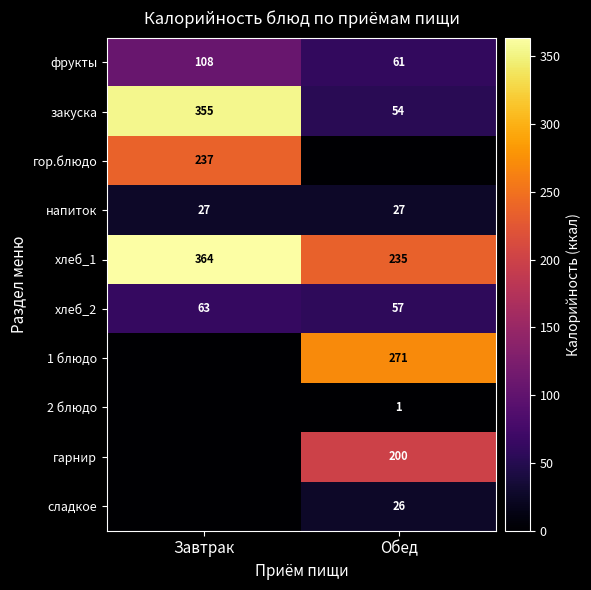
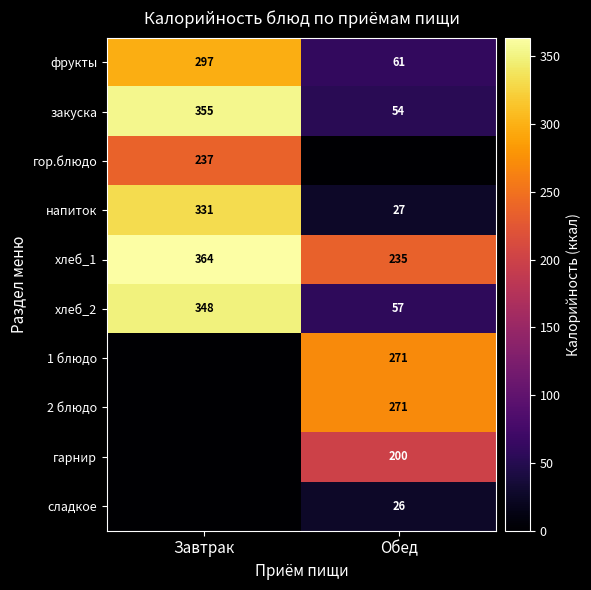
фрукты, Завтрак: 108 -> 297
напиток, Завтрак: 27 -> 331
хлеб_2, Завтрак: 63 -> 348
2 блюдо, Обед: 1 -> 271
